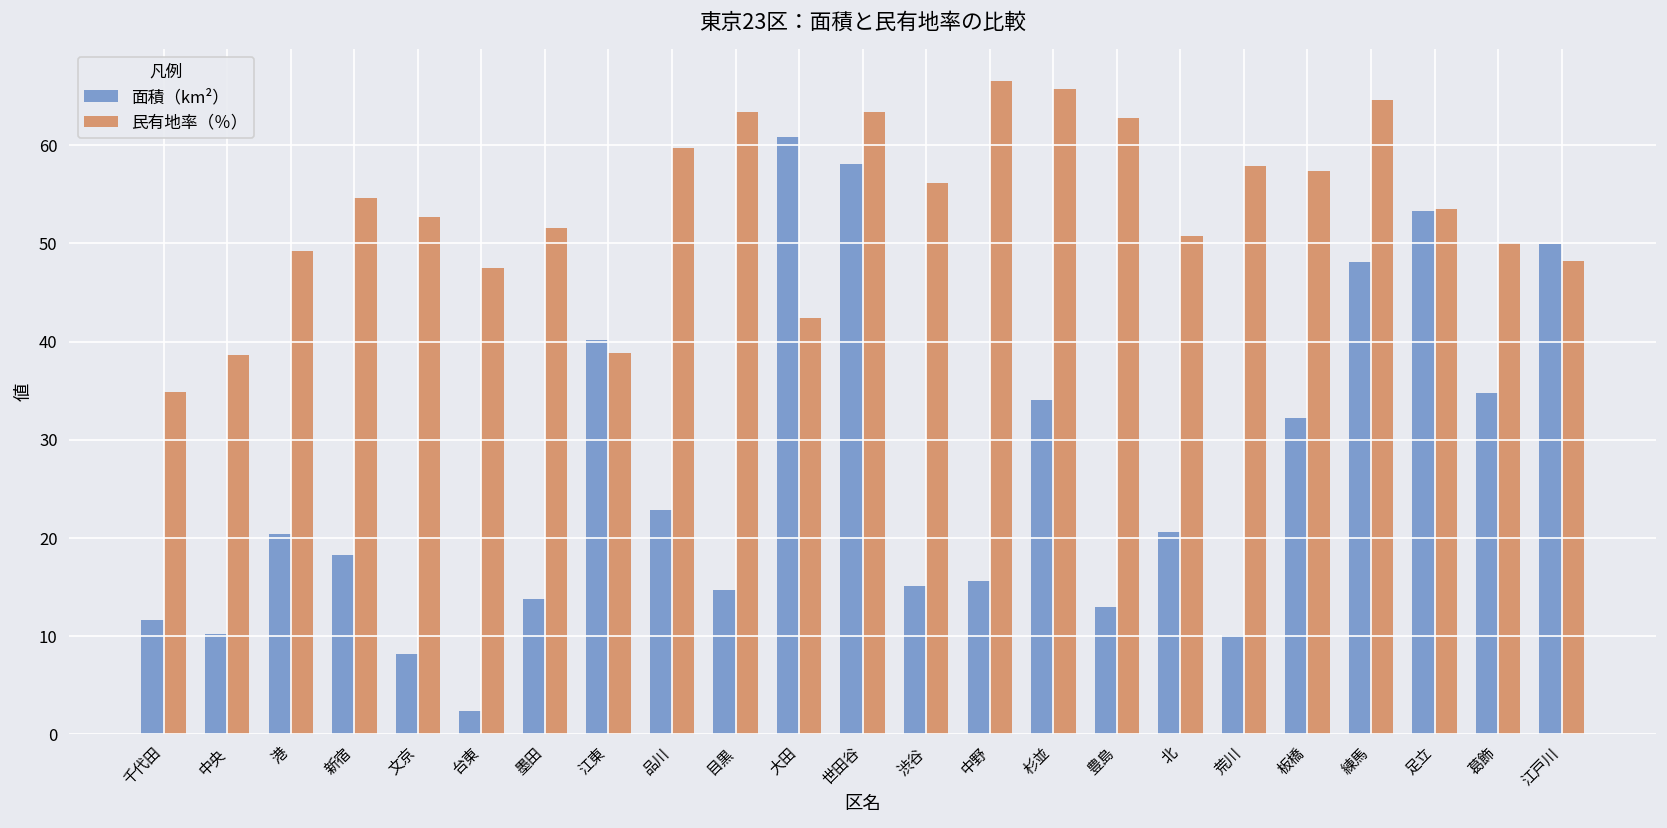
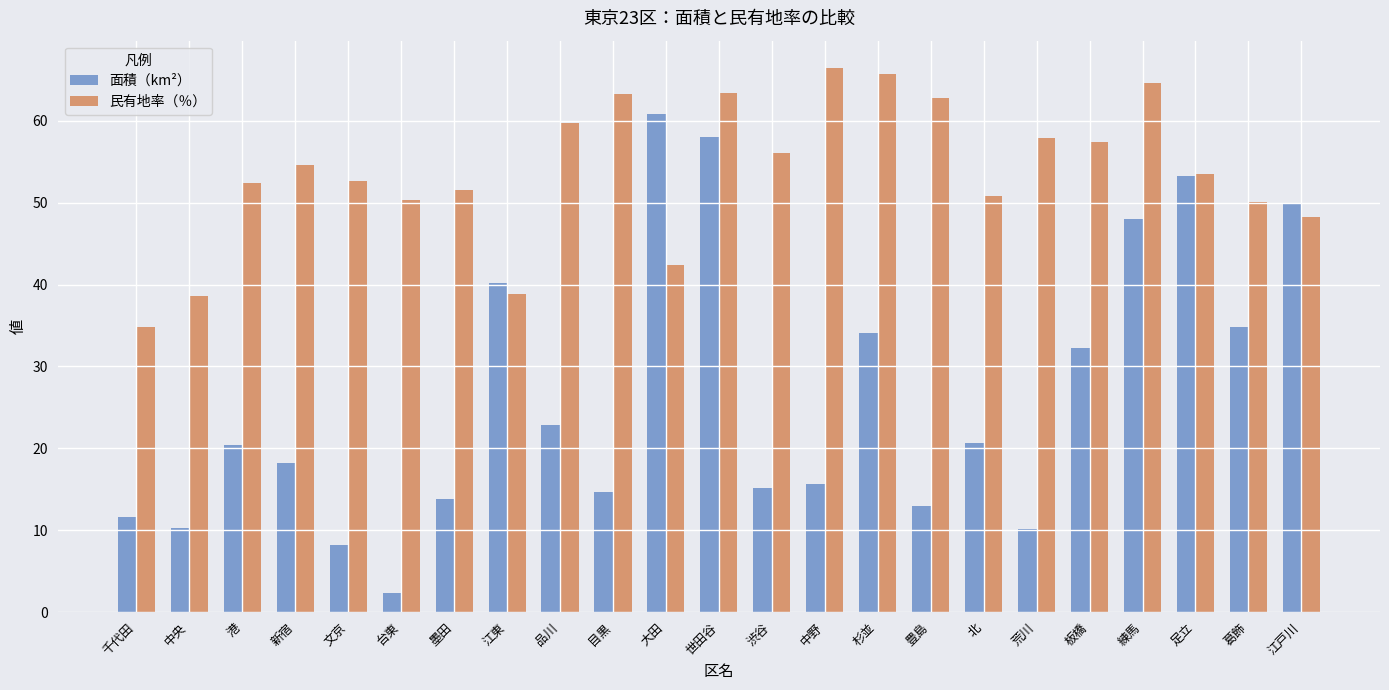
民有地率（％）, 港: 49 -> 52
民有地率（％）, 台東: 48 -> 50
